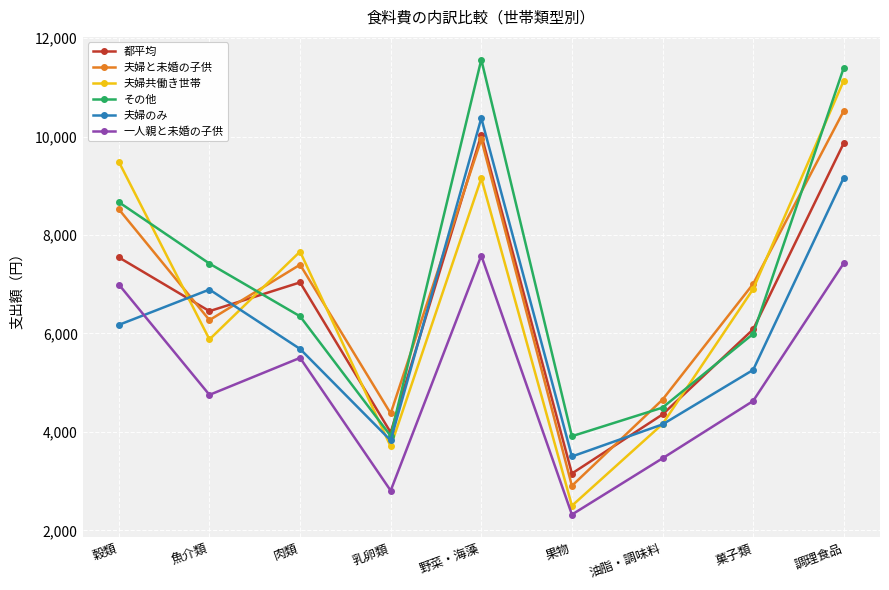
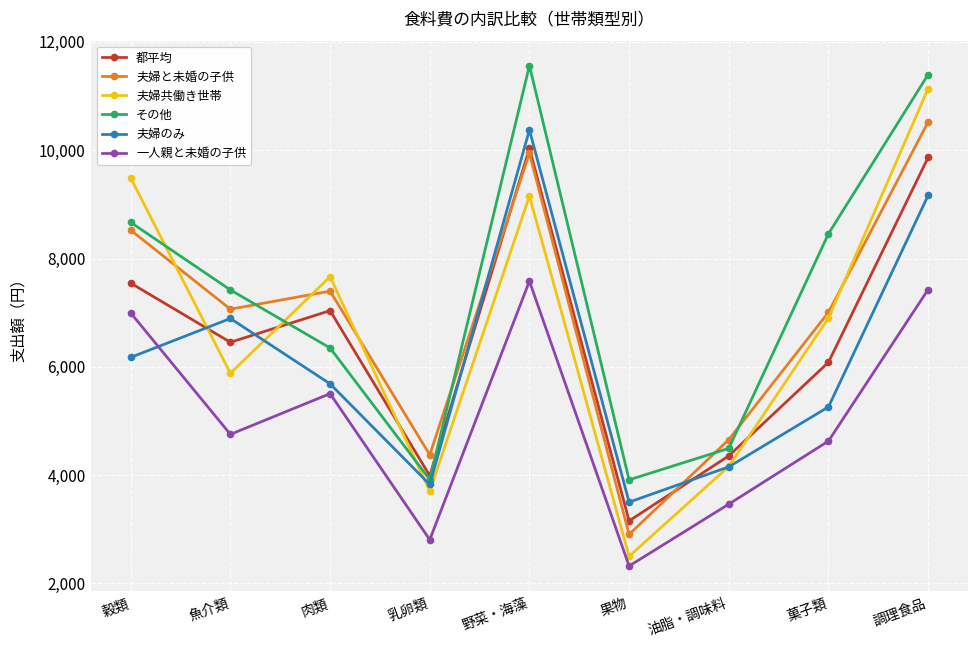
夫婦と未婚の子供, 魚介類: 6,300 -> 7,100
その他, 菓子類: 6,000 -> 8,500
